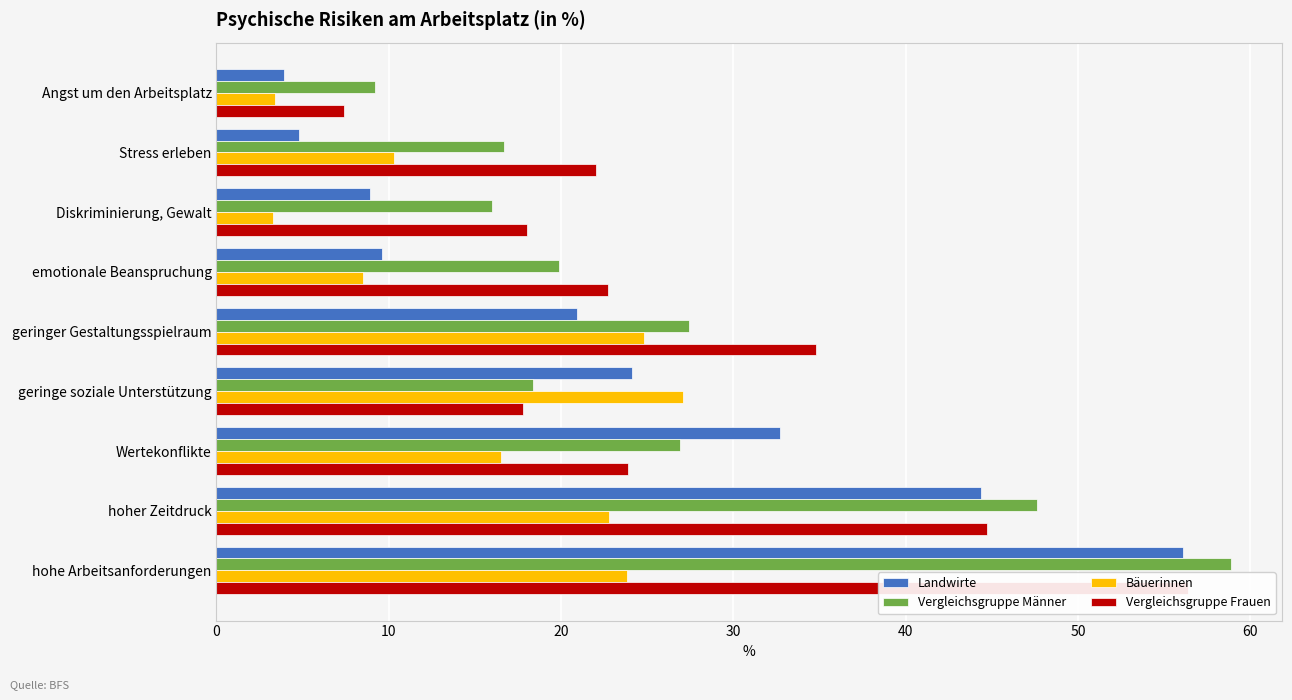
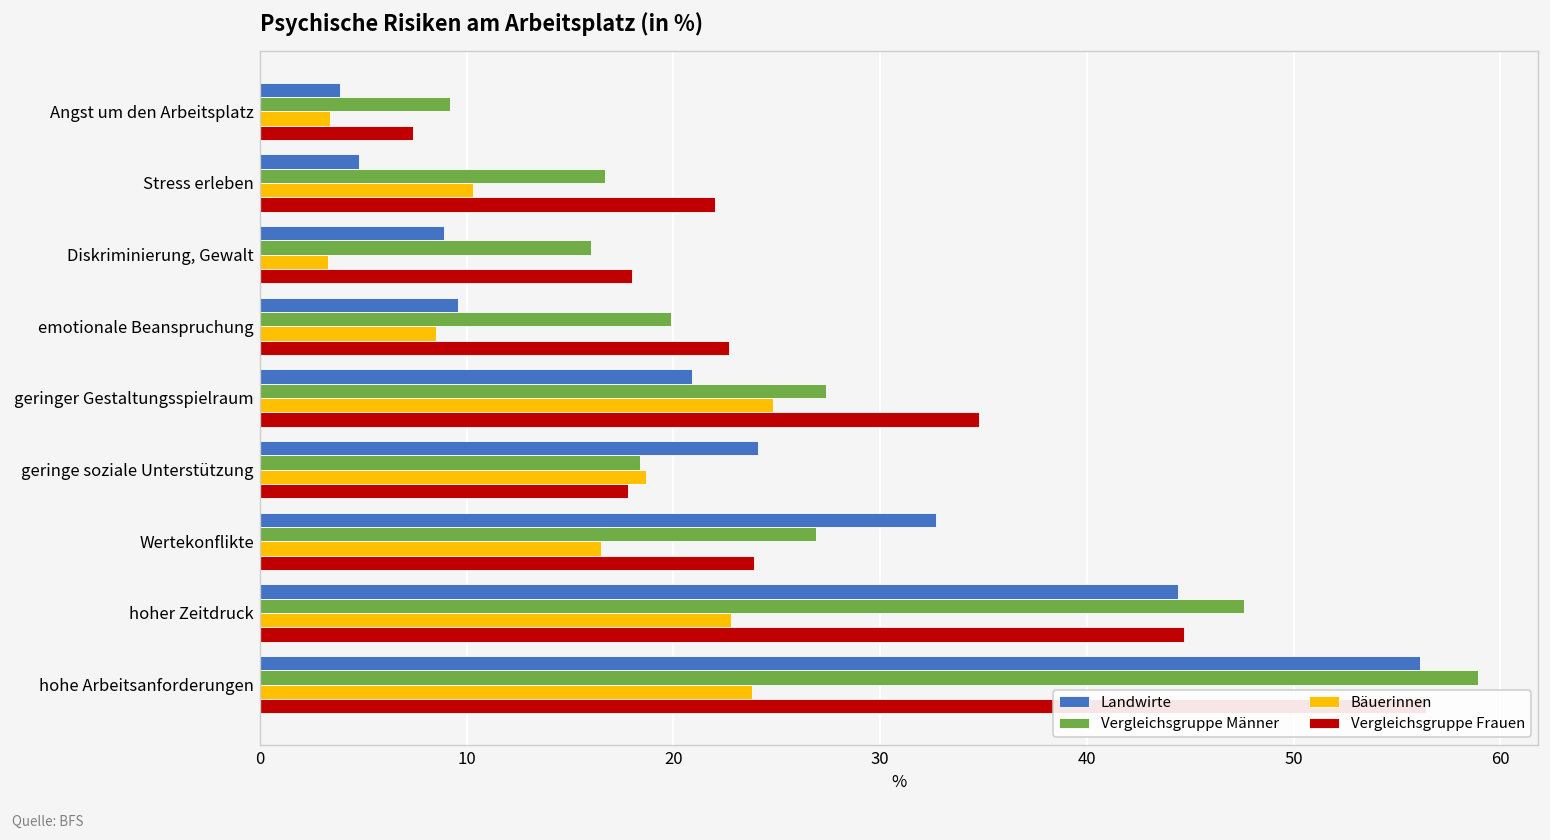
Bäuerinnen, geringe soziale Unterstützung: 27.1 -> 18.7
